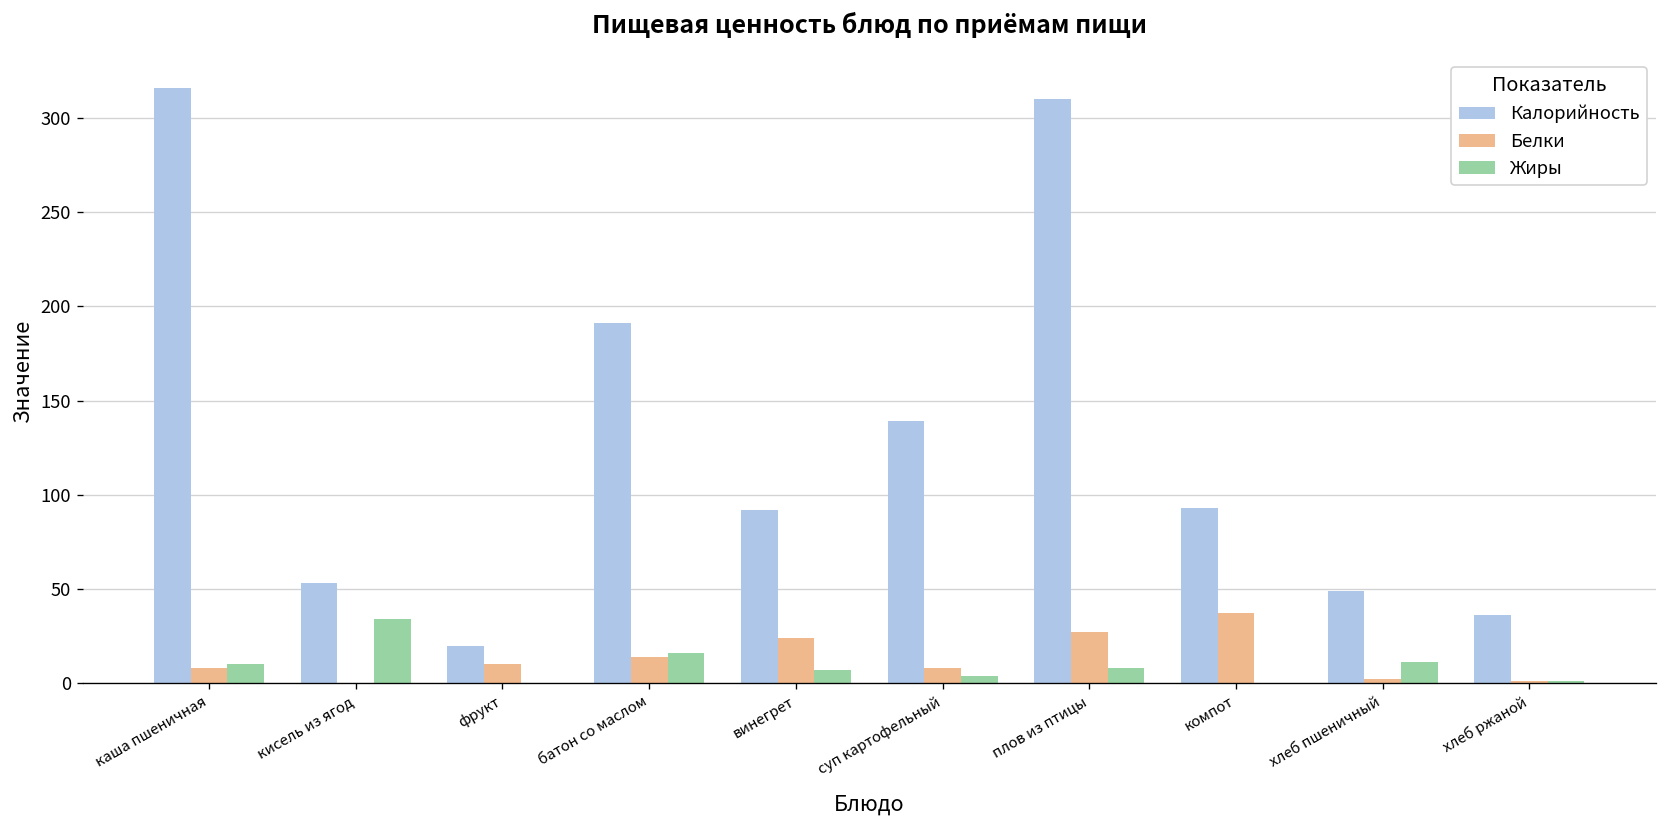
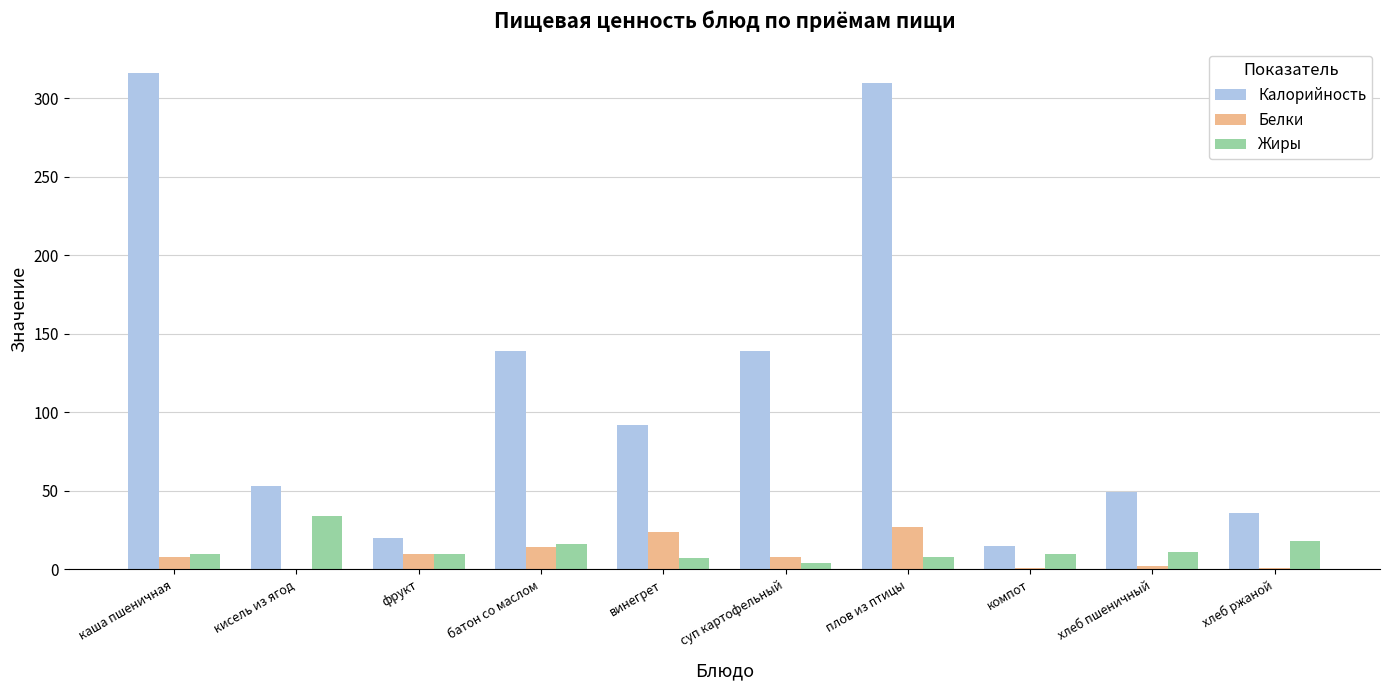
Жиры, фрукт: 0 -> 10
Калорийность, батон со маслом: 191 -> 139
Калорийность, компот: 93 -> 15
Белки, компот: 37 -> 1
Жиры, компот: 0 -> 10
Жиры, хлеб ржаной: 1 -> 18
